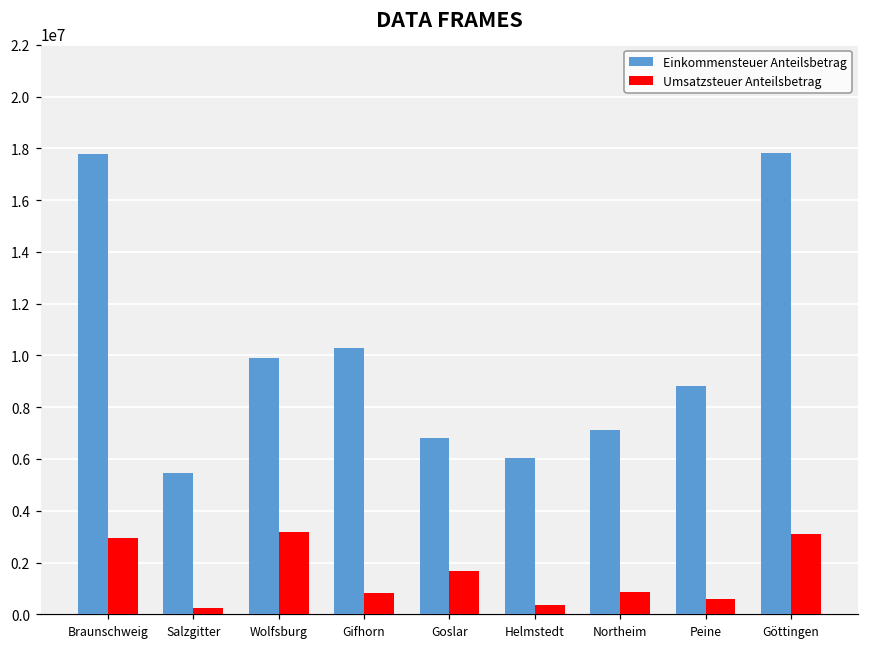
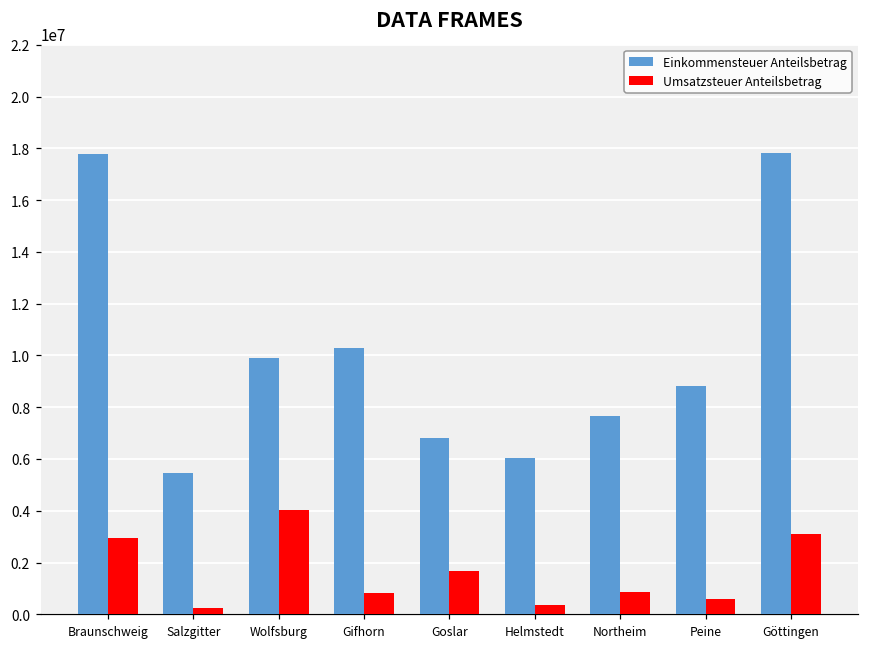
Umsatzsteuer Anteilsbetrag, Wolfsburg: 3200000 -> 4000000
Einkommensteuer Anteilsbetrag, Northeim: 7100000 -> 7700000
